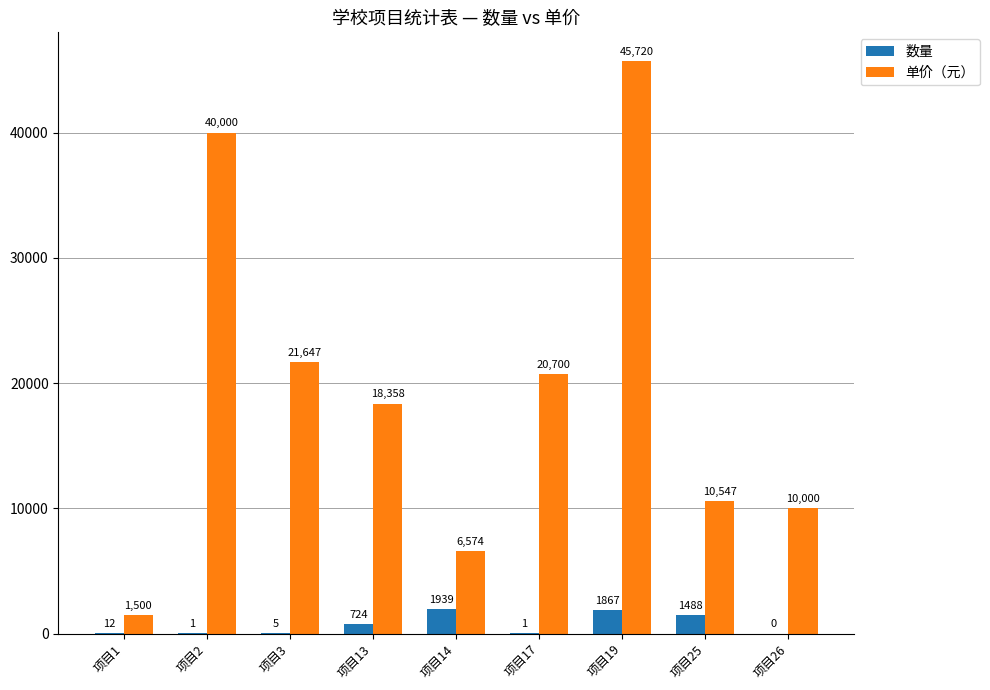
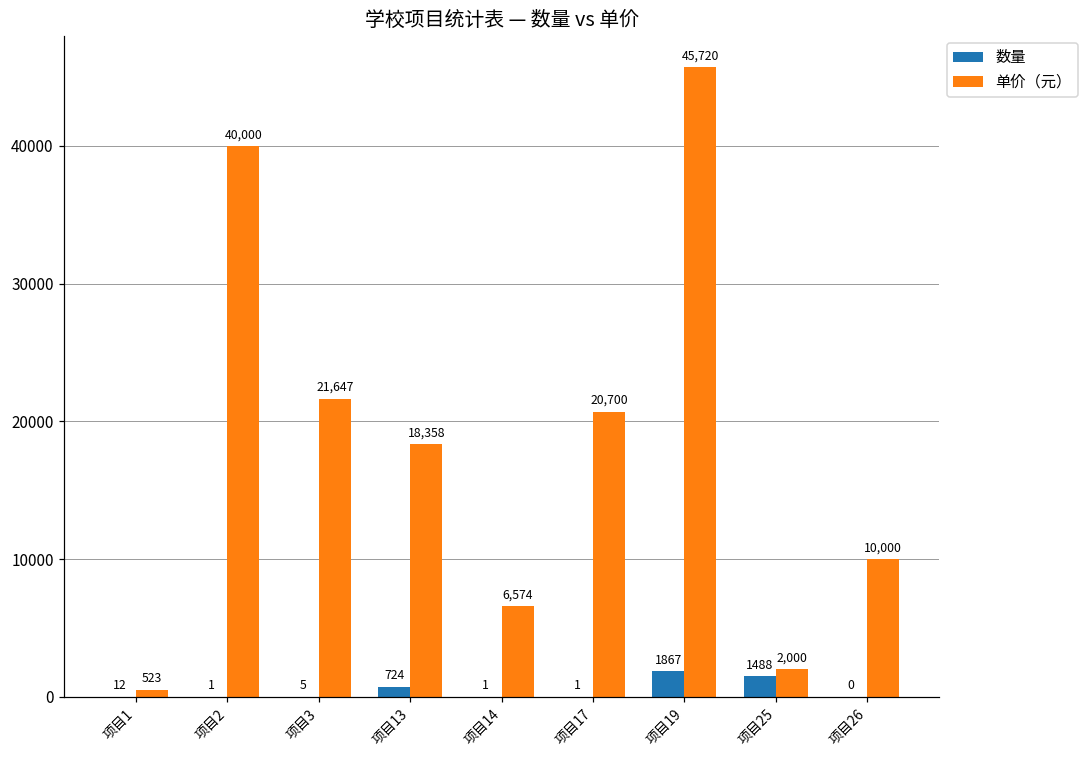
单价（元）, 项目1: 1,500 -> 523
数量, 项目14: 1939 -> 1
单价（元）, 项目25: 10,547 -> 2,000
